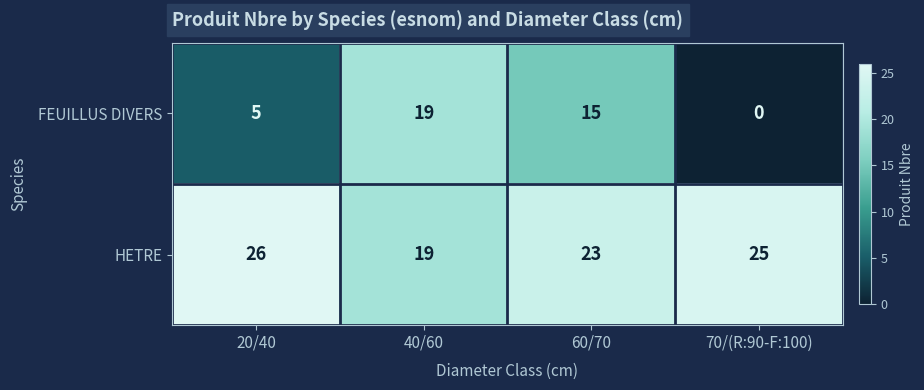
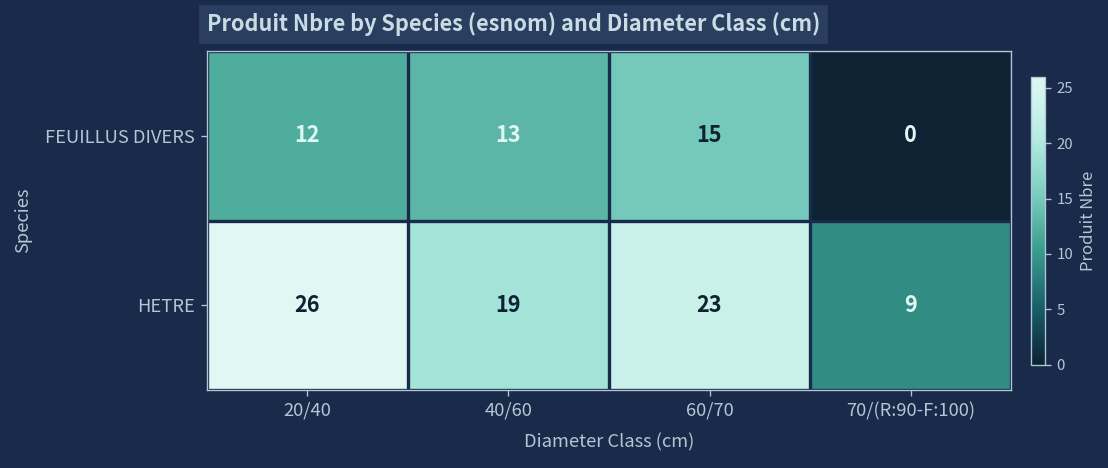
FEUILLUS DIVERS, 20/40: 5 -> 12
FEUILLUS DIVERS, 40/60: 19 -> 13
HETRE, 70/(R:90-F:100): 25 -> 9
